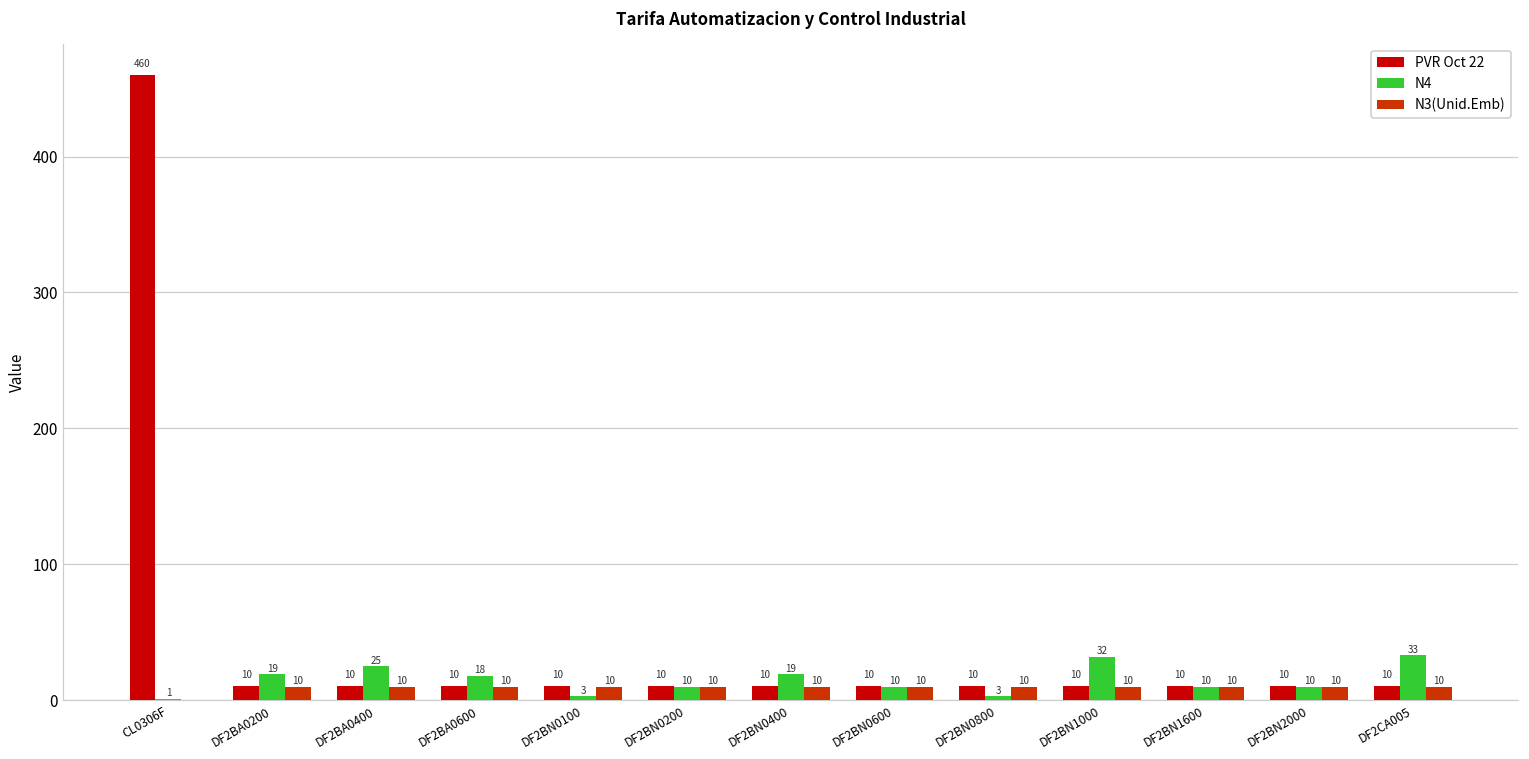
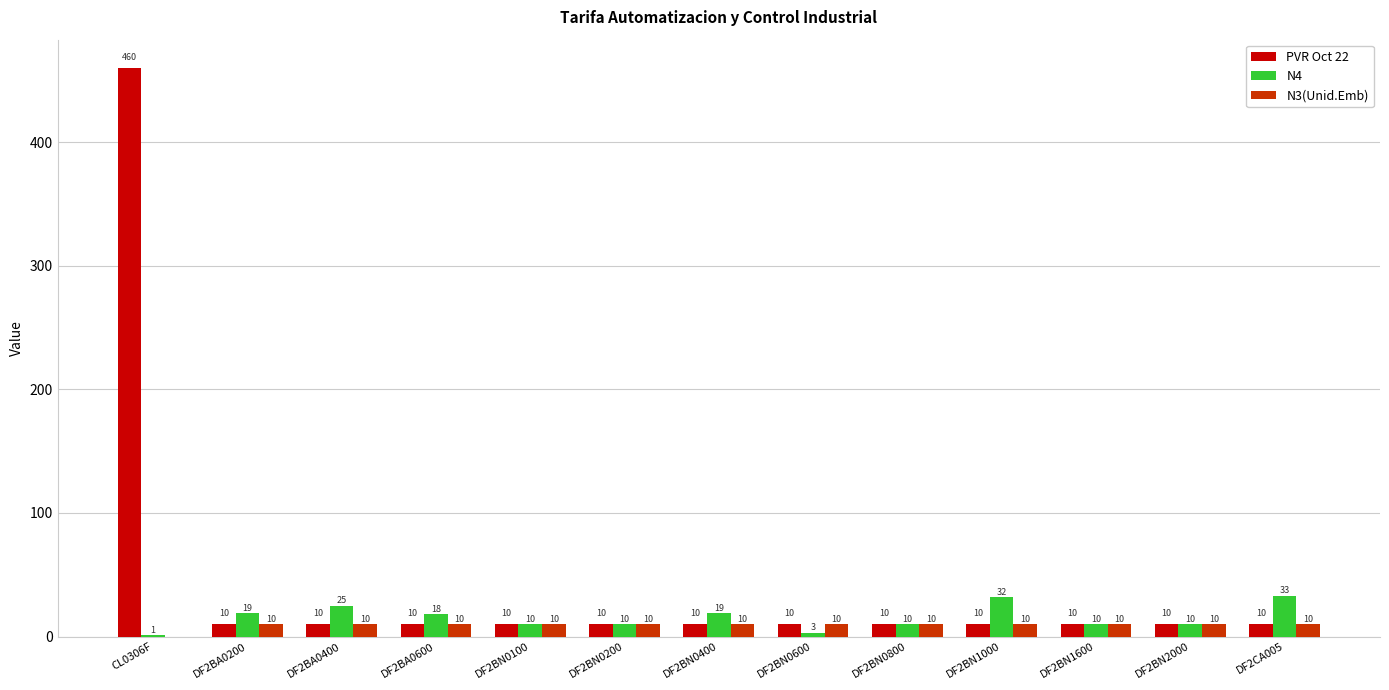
N4, DF2BN0100: 3 -> 10
N4, DF2BN0600: 10 -> 3
N4, DF2BN0800: 3 -> 10
